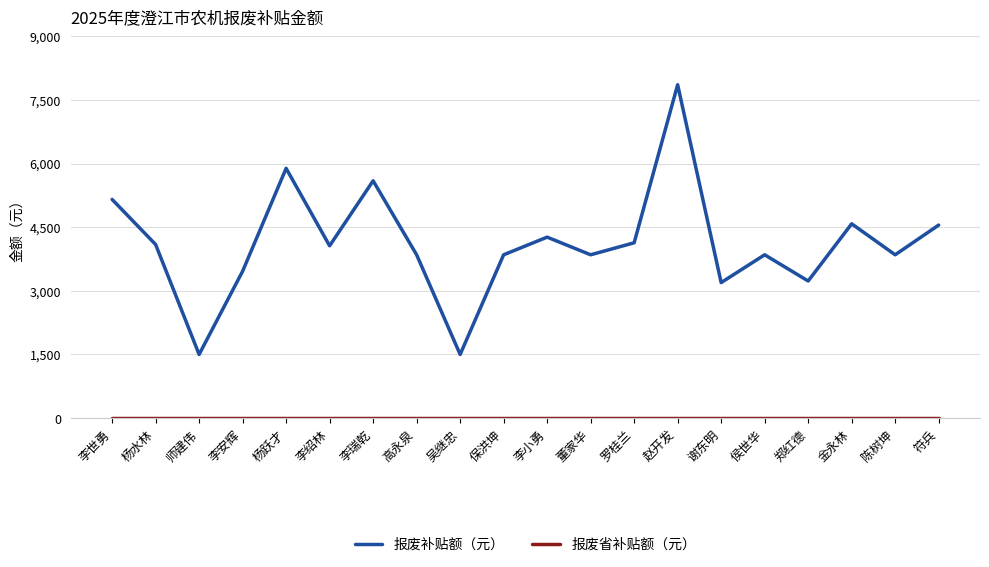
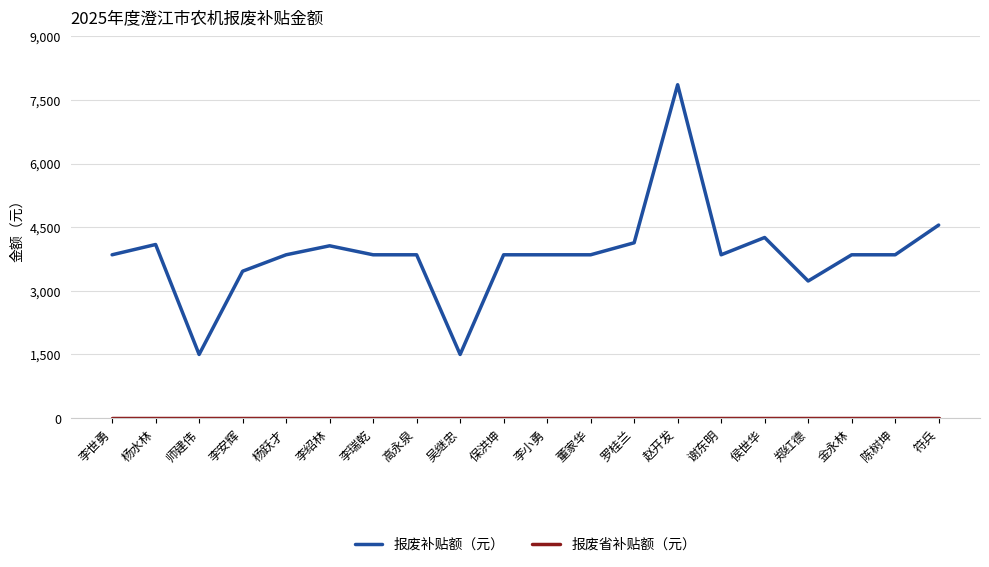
报废补贴额（元）, 李世勇: 5,200 -> 3,900
报废补贴额（元）, 杨跃才: 5,900 -> 3,900
报废补贴额（元）, 李瑞乾: 5,600 -> 3,900
报废补贴额（元）, 李小勇: 4,300 -> 3,900
报废补贴额（元）, 谢东明: 3,200 -> 3,900
报废补贴额（元）, 侯世华: 3,900 -> 4,300
报废补贴额（元）, 金永林: 4,600 -> 3,900
